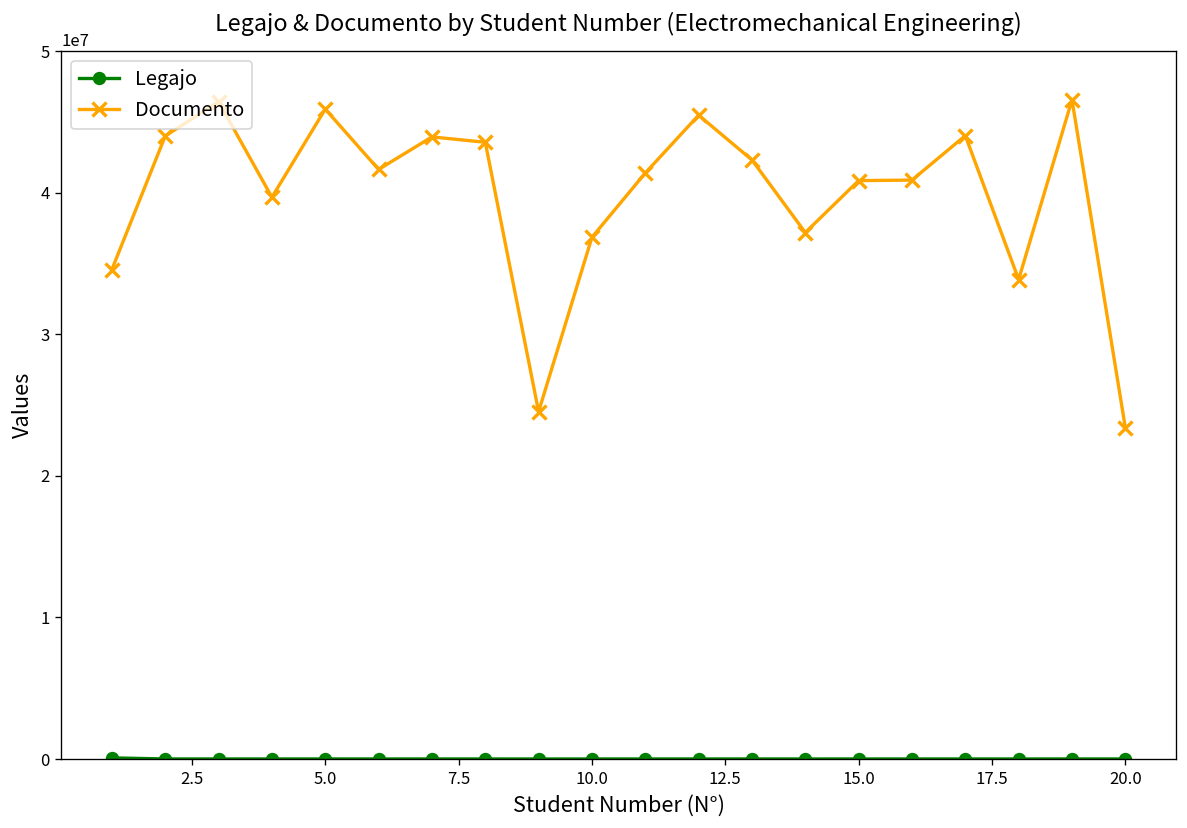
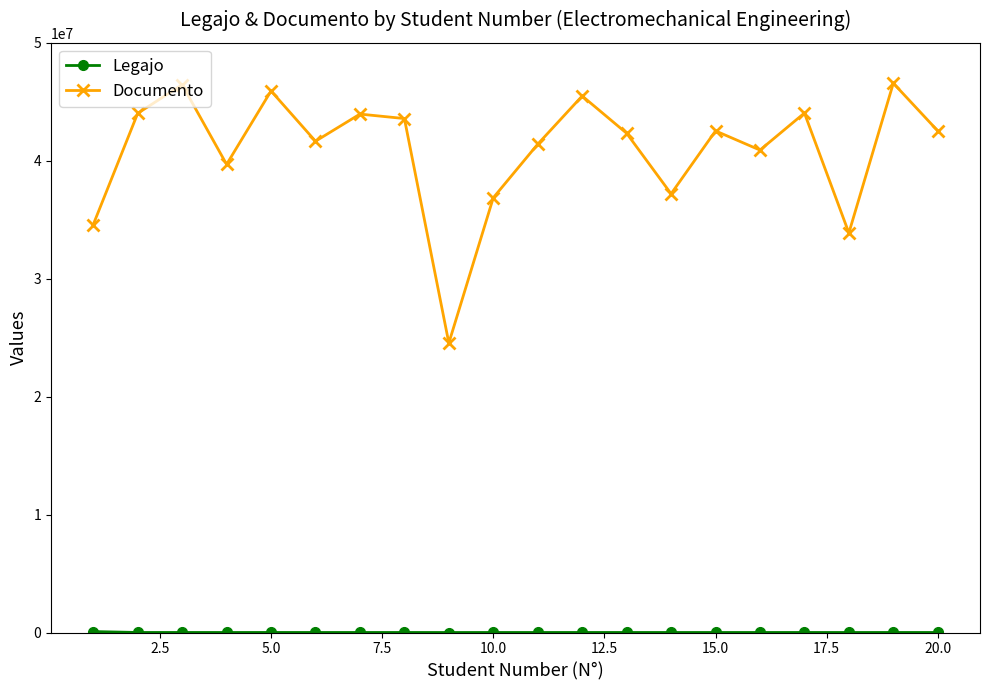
Documento, 15.0: 40900000 -> 42500000
Documento, 20.0: 23400000 -> 42500000
